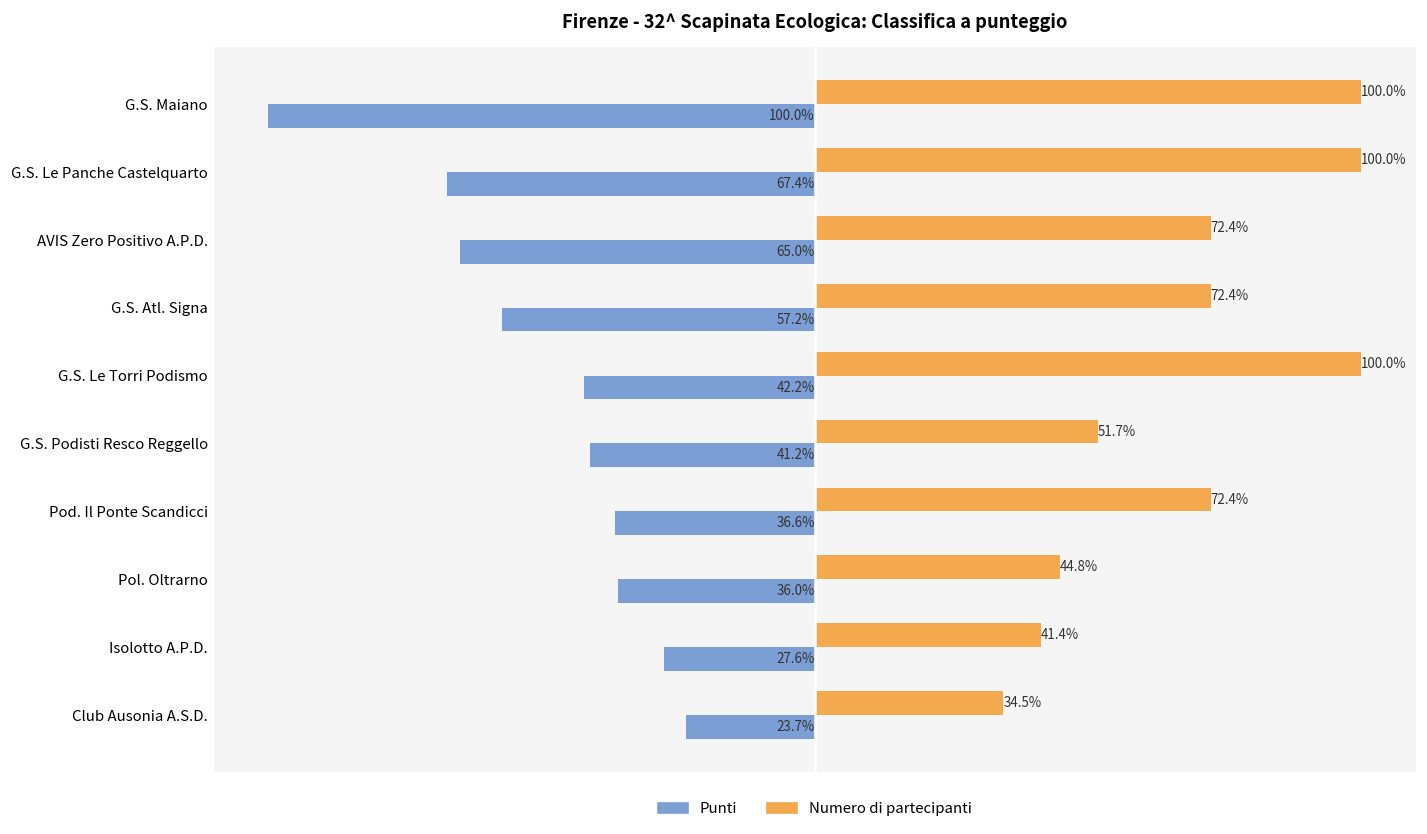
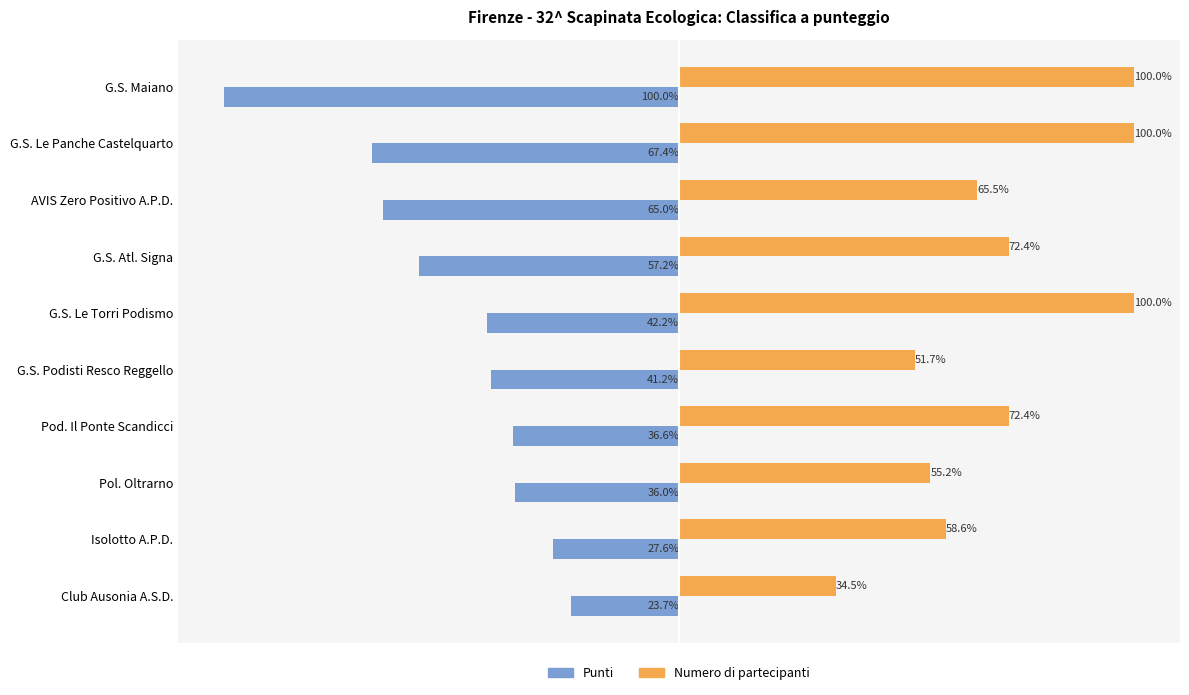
Numero di partecipanti, AVIS Zero Positivo A.P.D.: 72.4% -> 65.5%
Numero di partecipanti, Pol. Oltrarno: 44.8% -> 55.2%
Numero di partecipanti, Isolotto A.P.D.: 41.4% -> 58.6%
